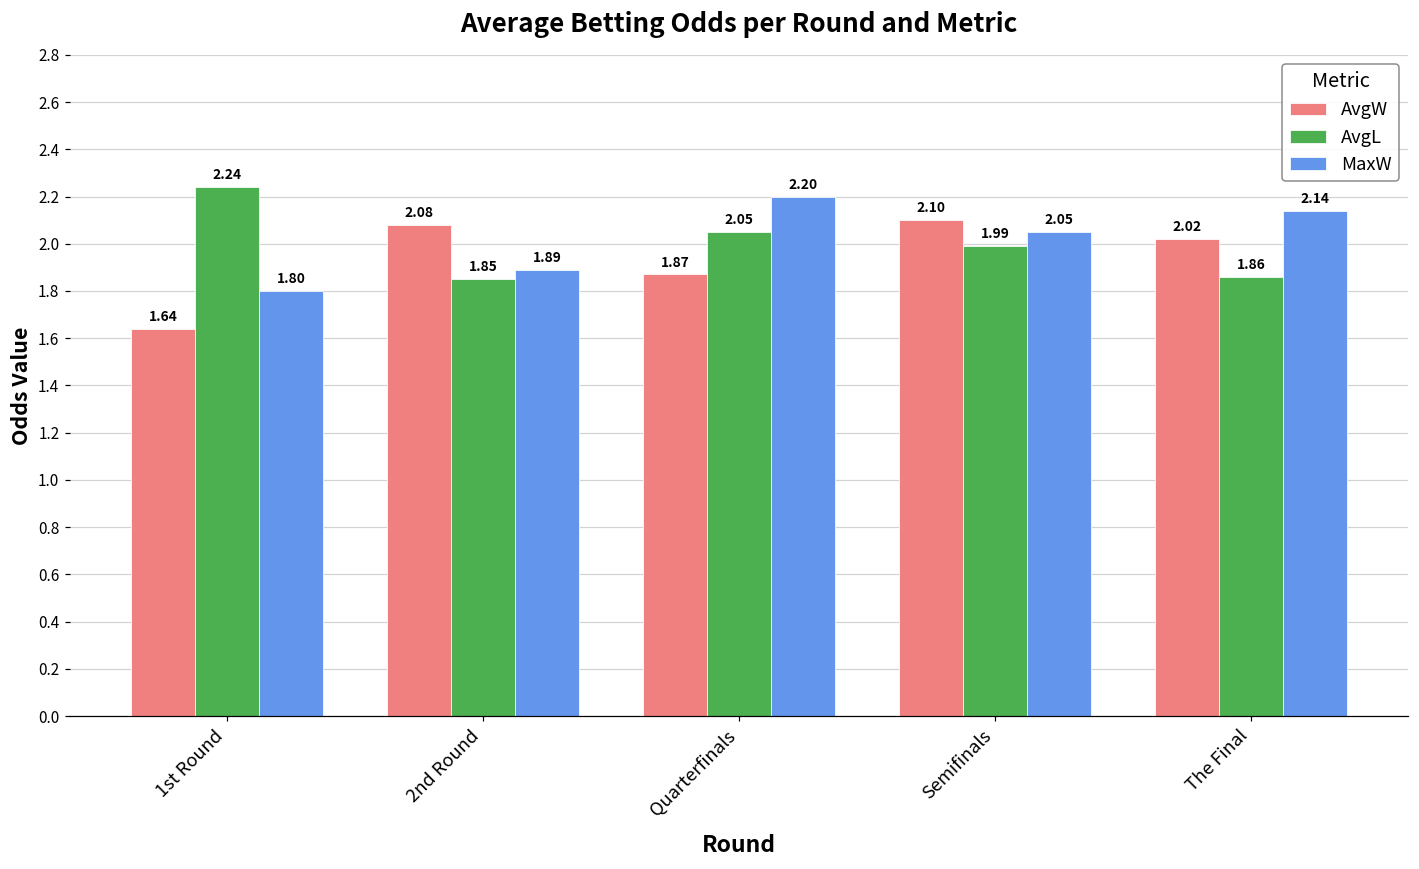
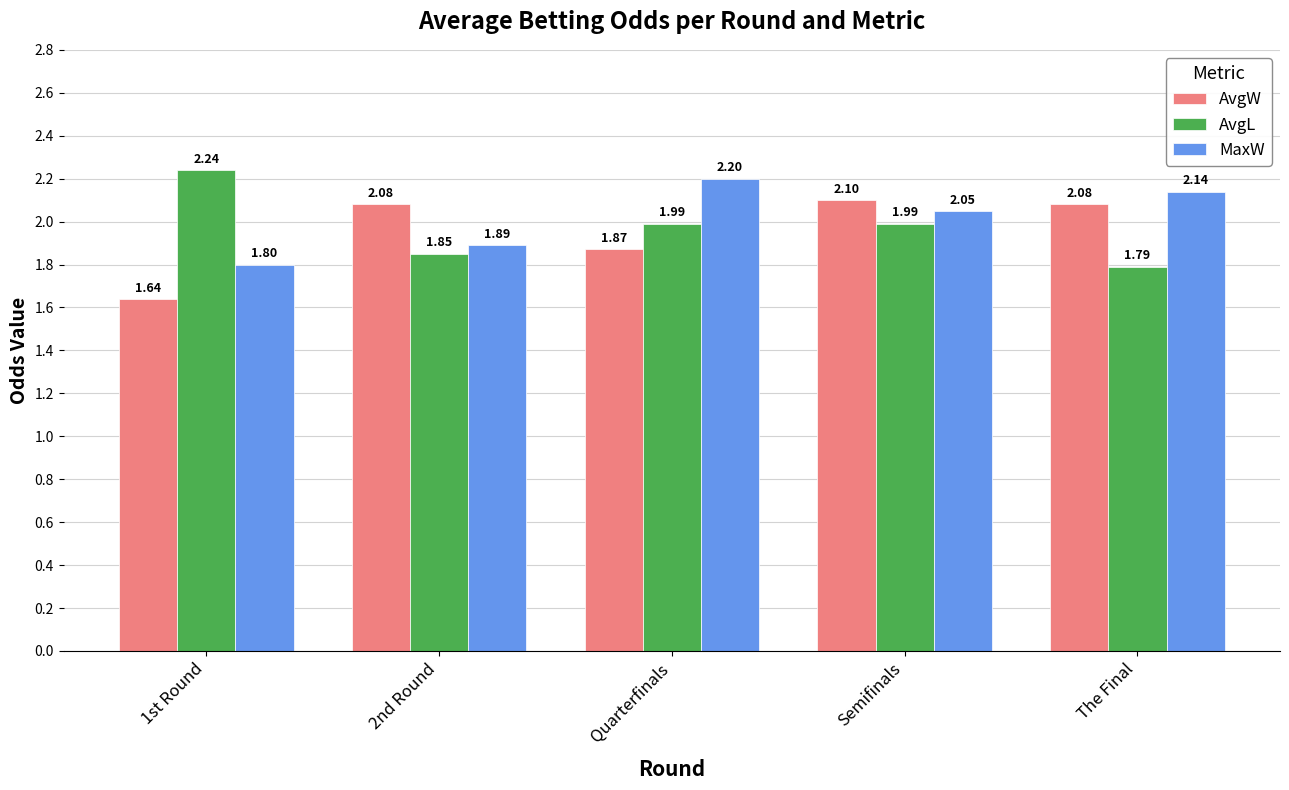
AvgL, Quarterfinals: 2.05 -> 1.99
AvgW, The Final: 2.02 -> 2.08
AvgL, The Final: 1.86 -> 1.79
